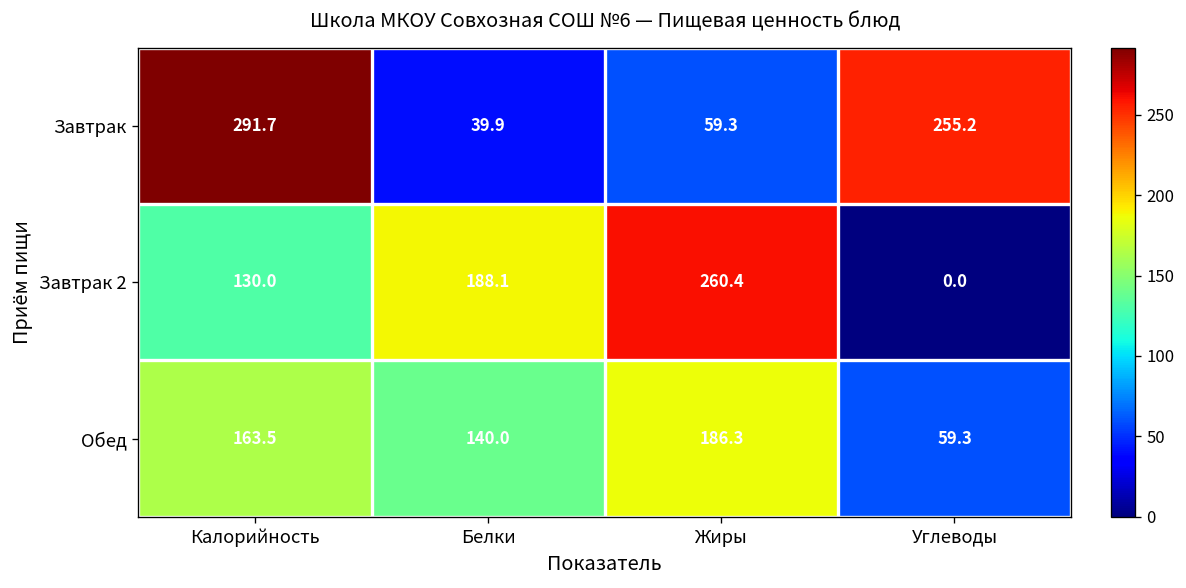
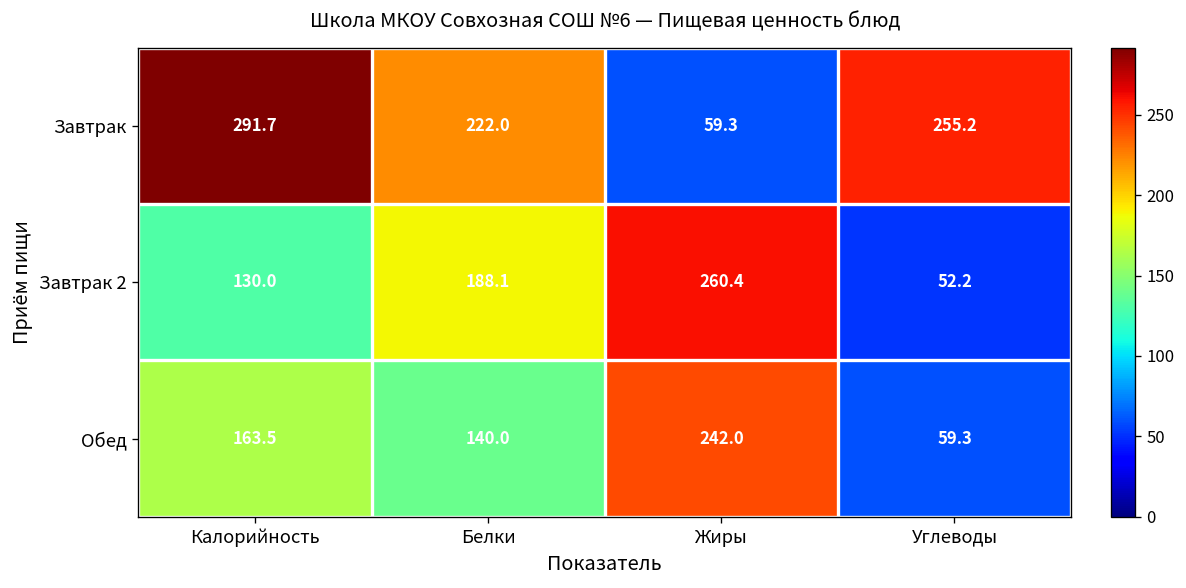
Завтрак, Белки: 39.9 -> 222.0
Завтрак 2, Углеводы: 0.0 -> 52.2
Обед, Жиры: 186.3 -> 242.0
